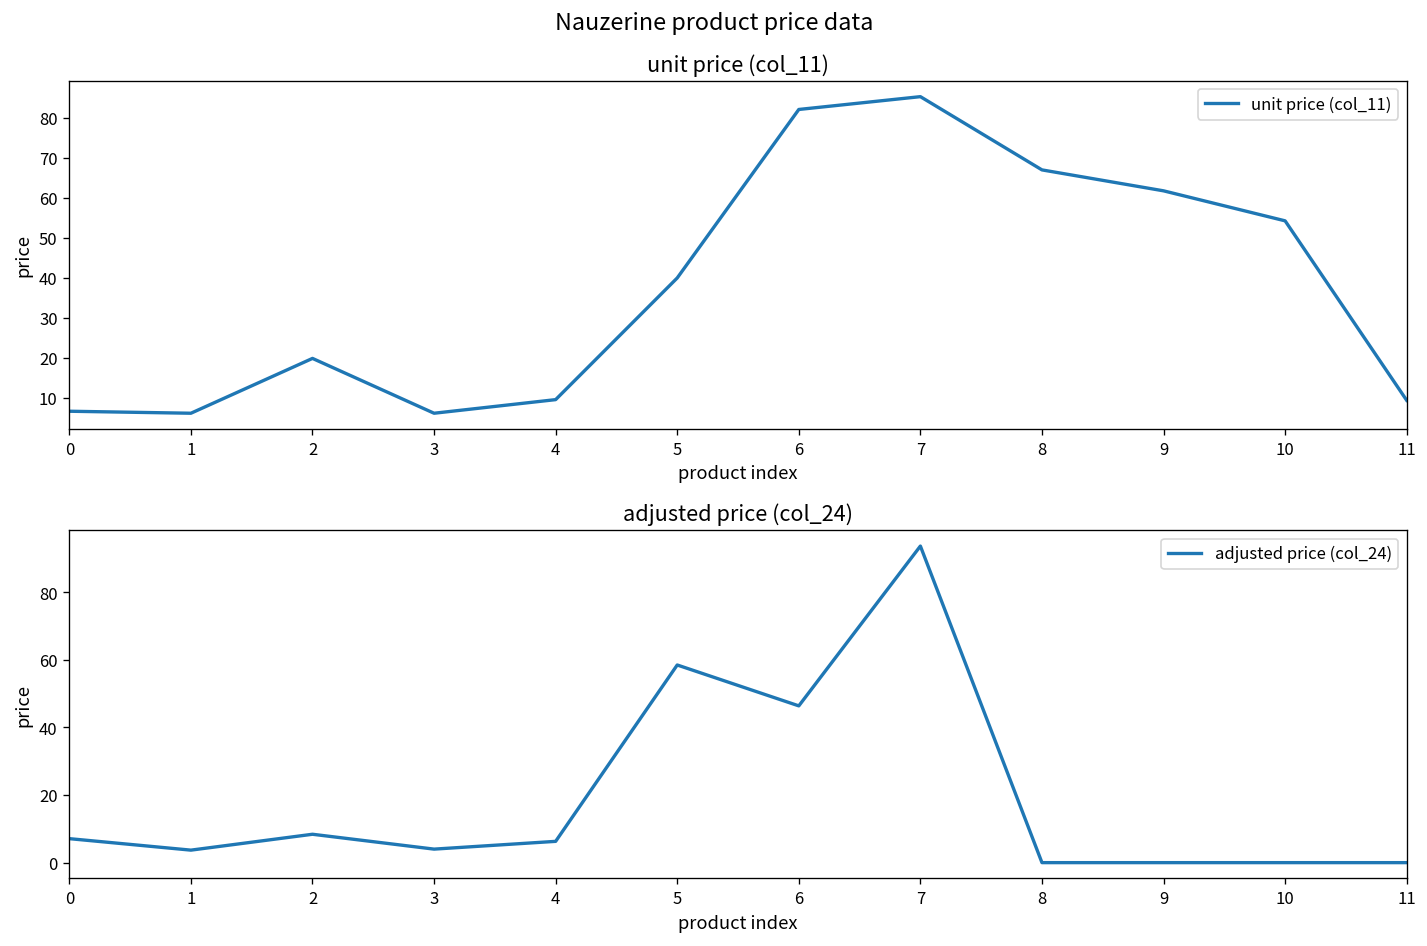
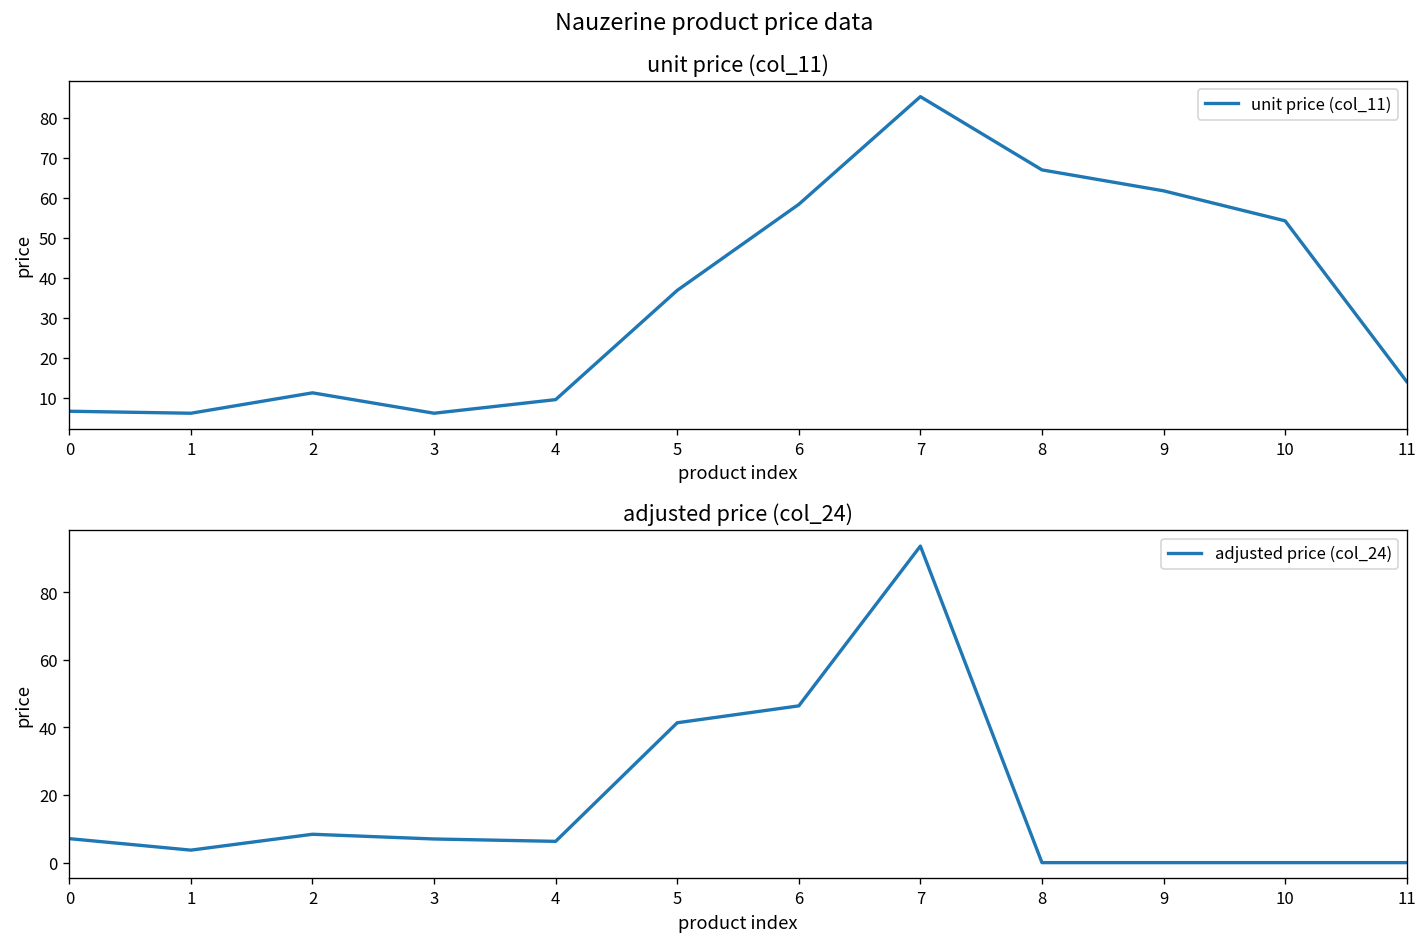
unit price (col_11), 2: 20 -> 11
unit price (col_11), 5: 40 -> 37
unit price (col_11), 6: 82 -> 58
unit price (col_11), 11: 9 -> 14
adjusted price (col_24), 3: 4 -> 7
adjusted price (col_24), 5: 59 -> 41
